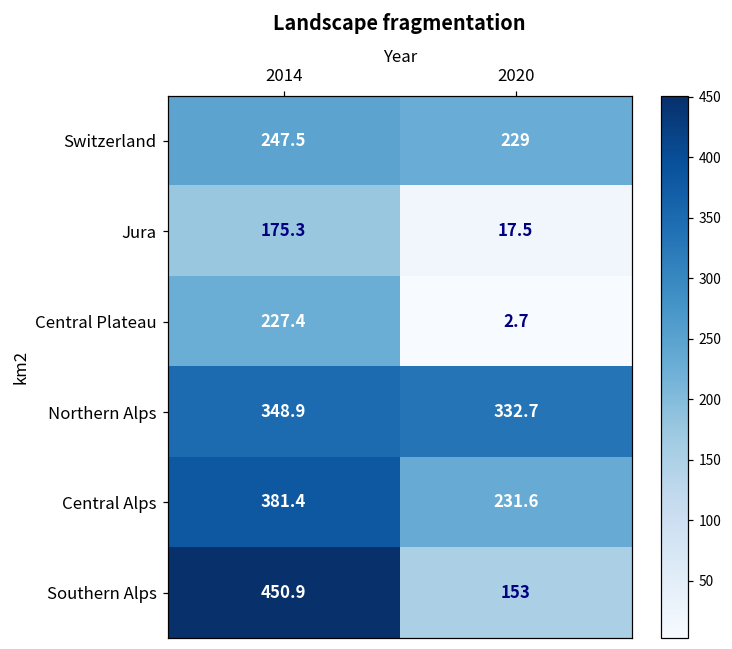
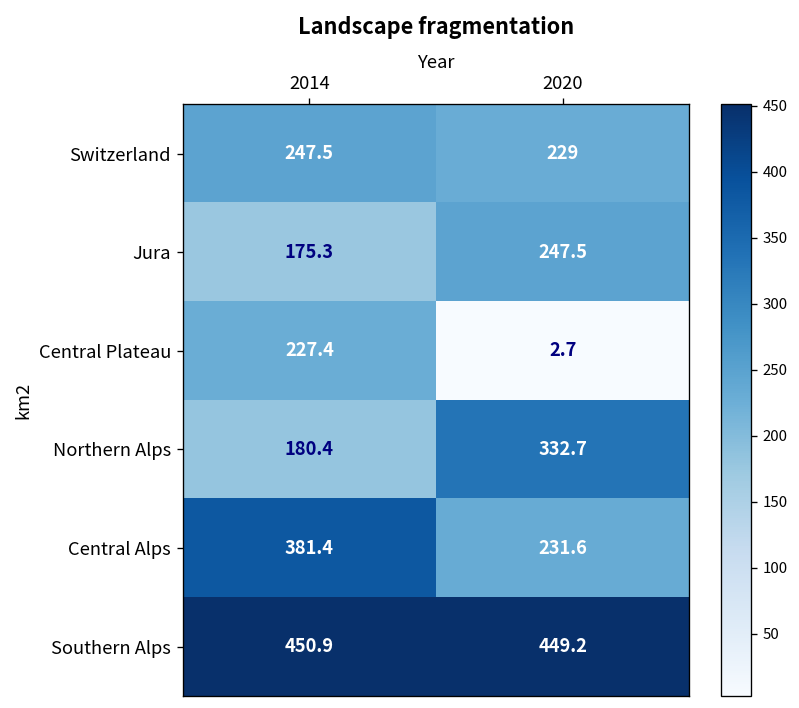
Jura, 2020: 17.5 -> 247.5
Northern Alps, 2014: 348.9 -> 180.4
Southern Alps, 2020: 153 -> 449.2
